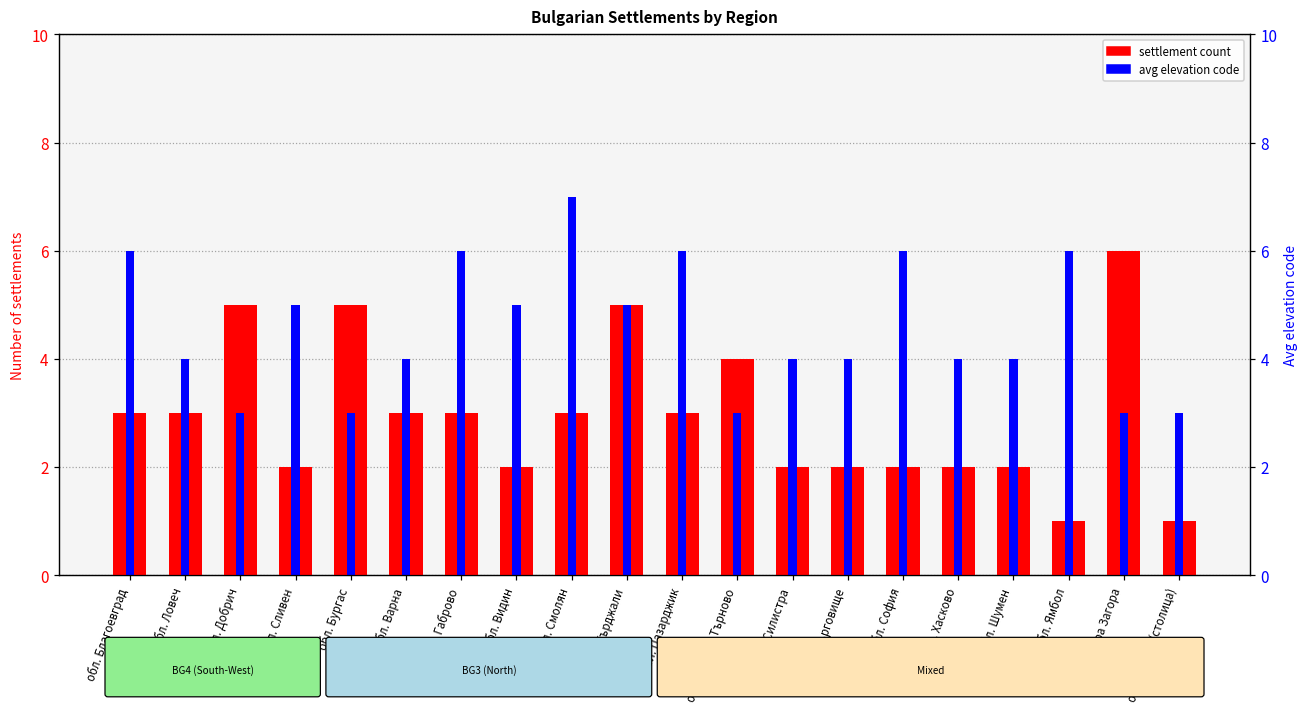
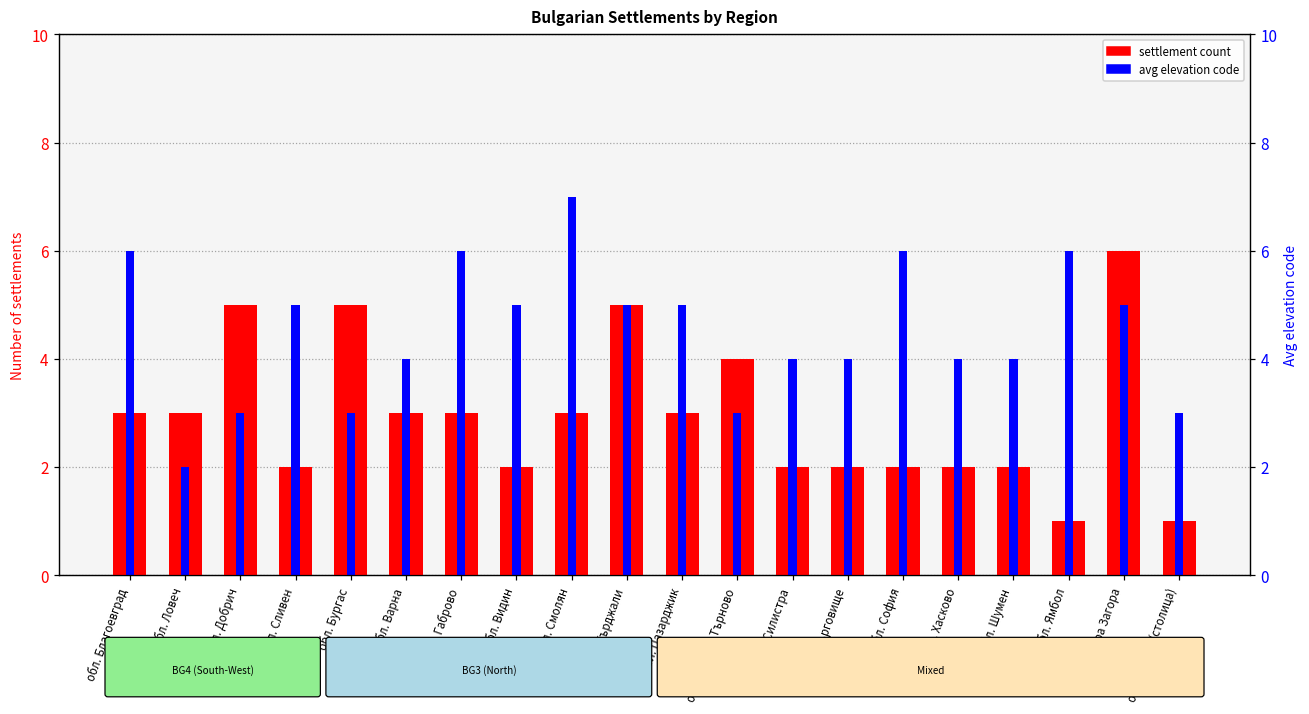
avg elevation code, обл. Ловеч: 4 -> 2
avg elevation code, обл. Пазарджик: 6 -> 5
avg elevation code, обл. Стара Загора: 3 -> 5
